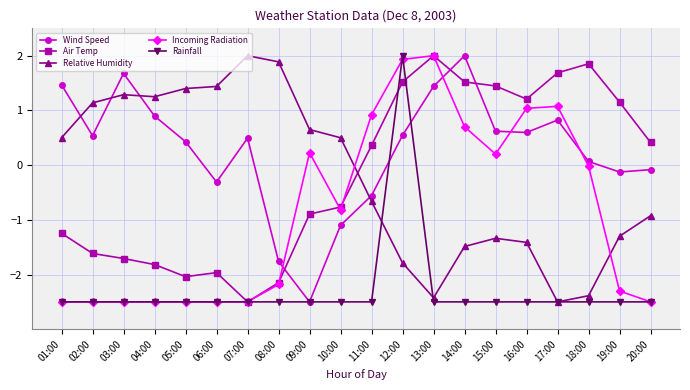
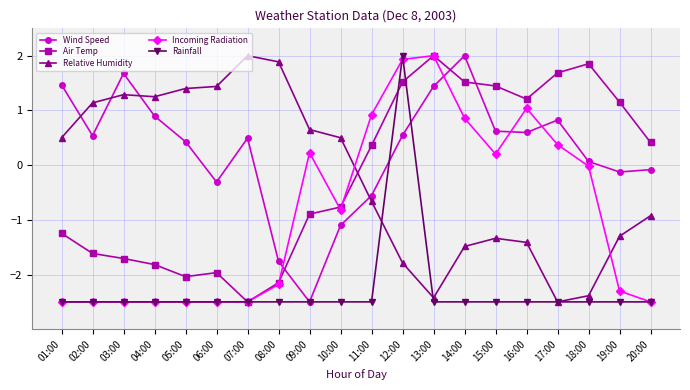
Incoming Radiation, 14:00: 0.7 -> 0.9
Incoming Radiation, 17:00: 1.1 -> 0.4
